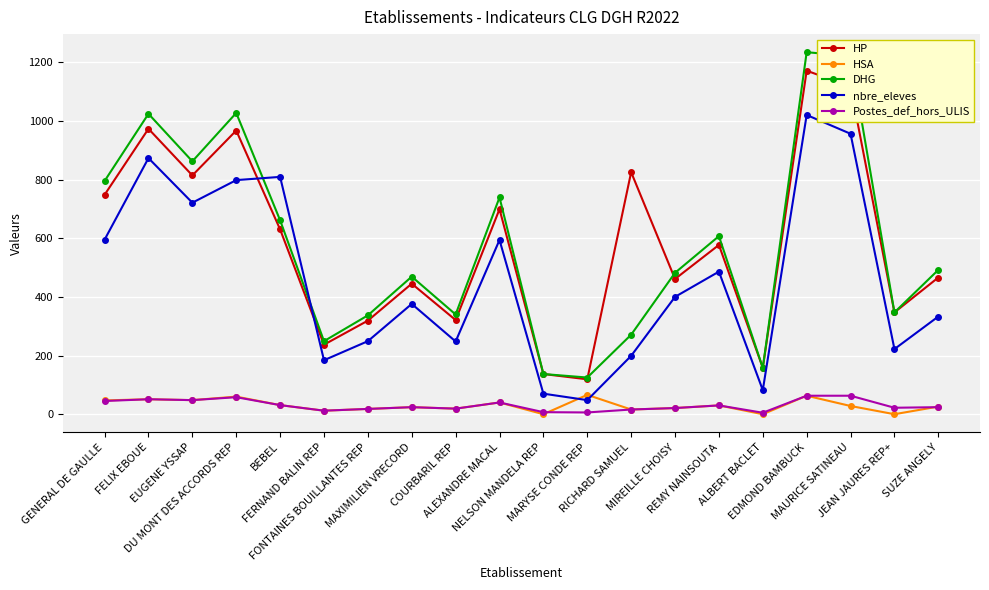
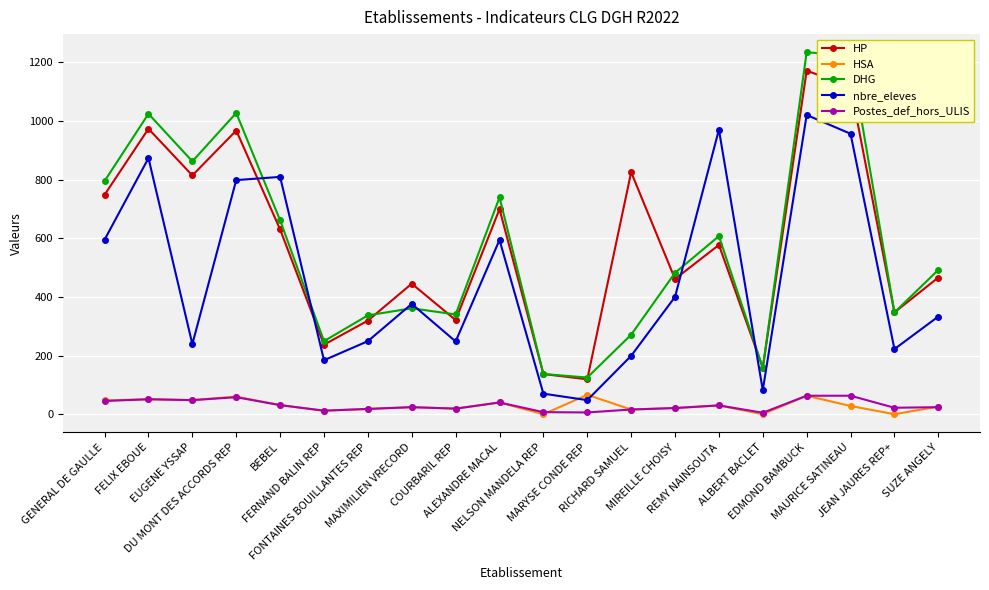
nbre_eleves, EUGENE YSSAP: 720 -> 240
DHG, MAXIMILIEN VRECORD: 470 -> 360
nbre_eleves, REMY NAINSOUTA: 490 -> 970
